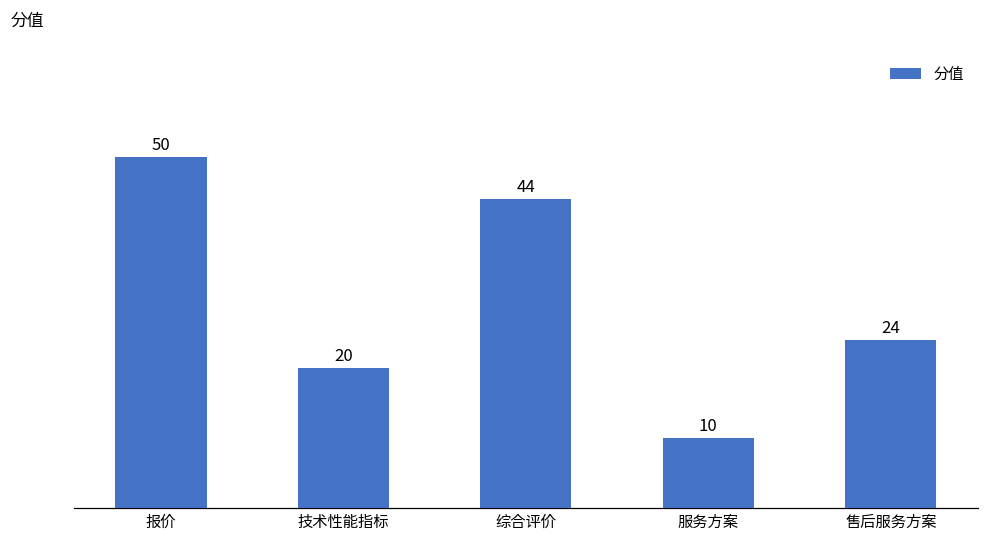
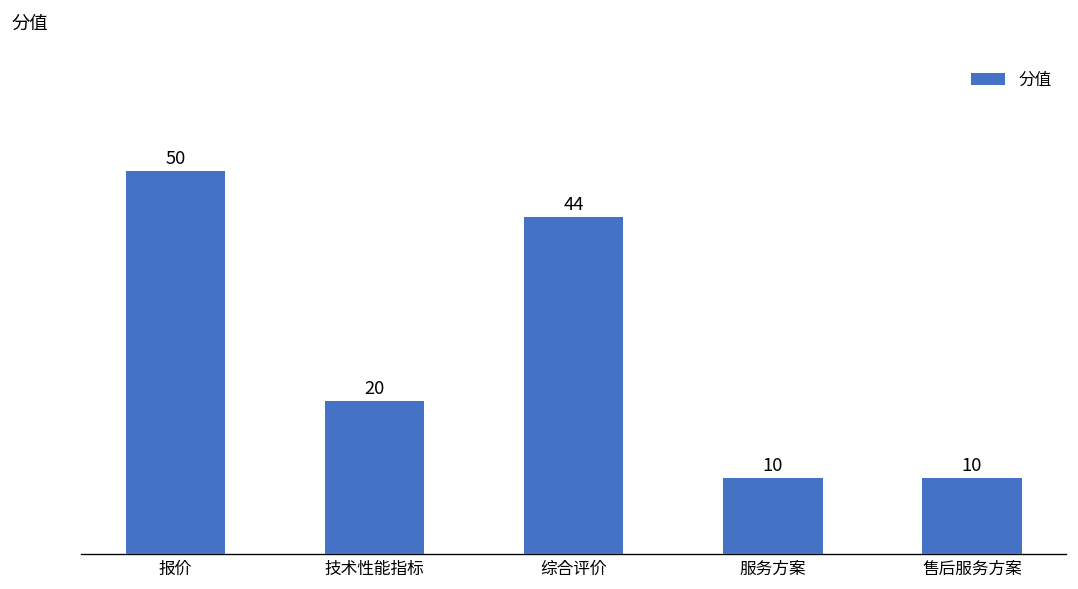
售后服务方案: 24 -> 10
